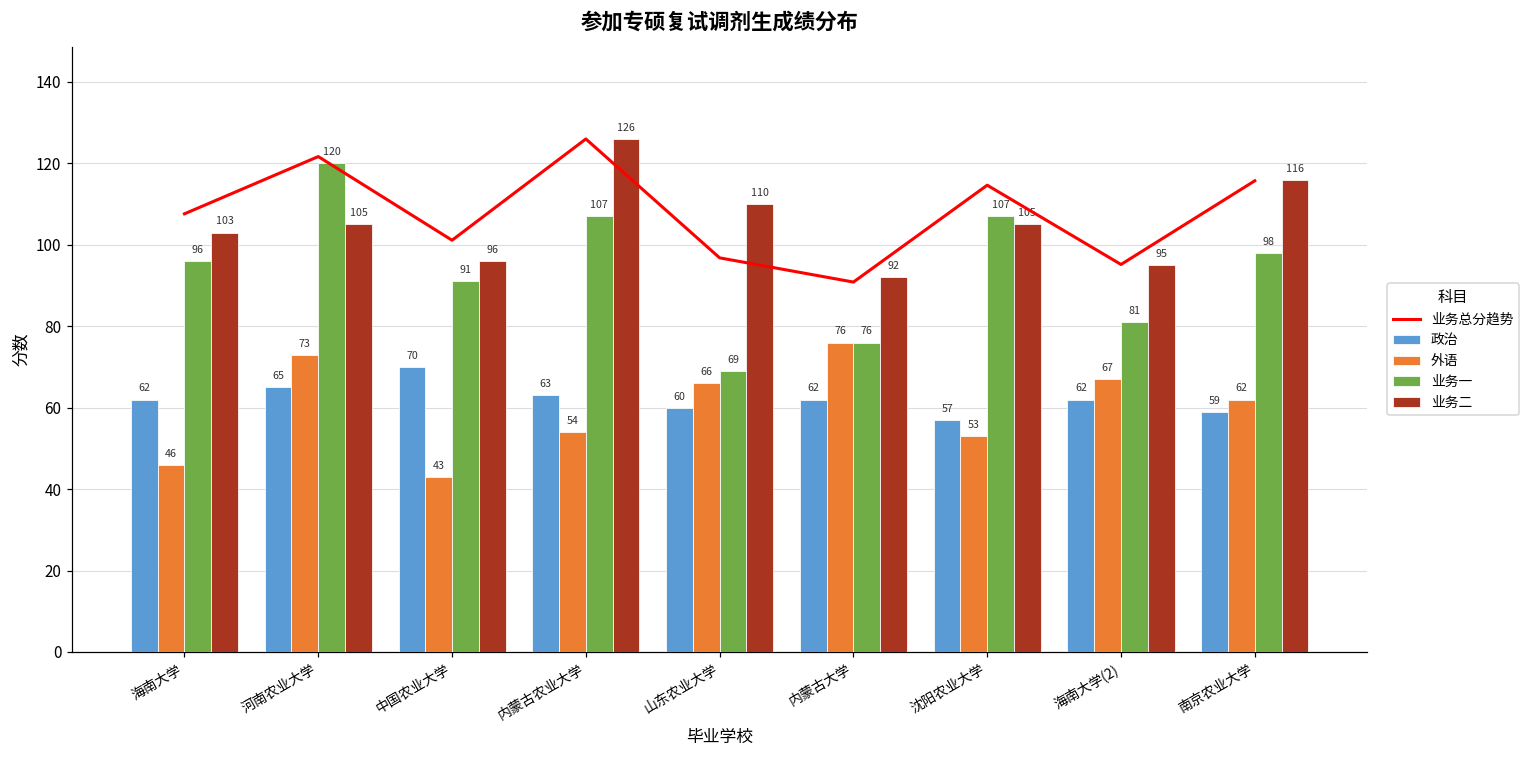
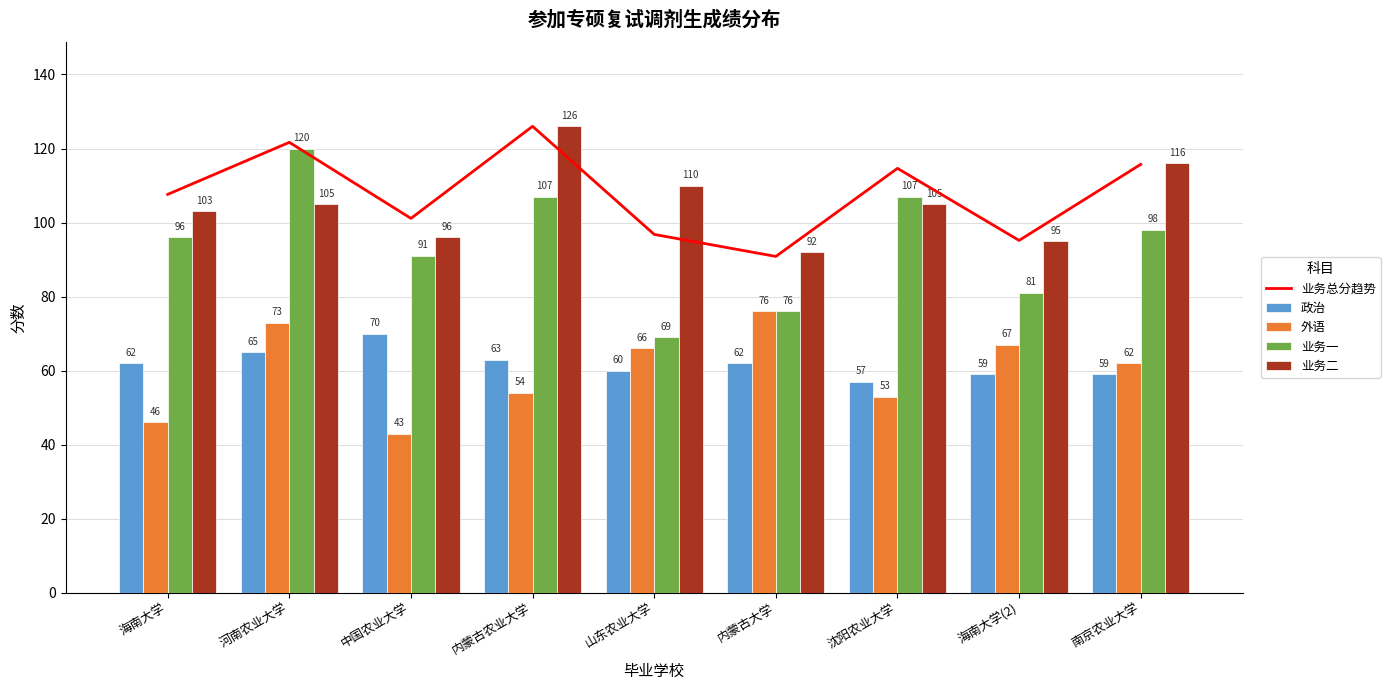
政治, 海南大学(2): 62 -> 59
